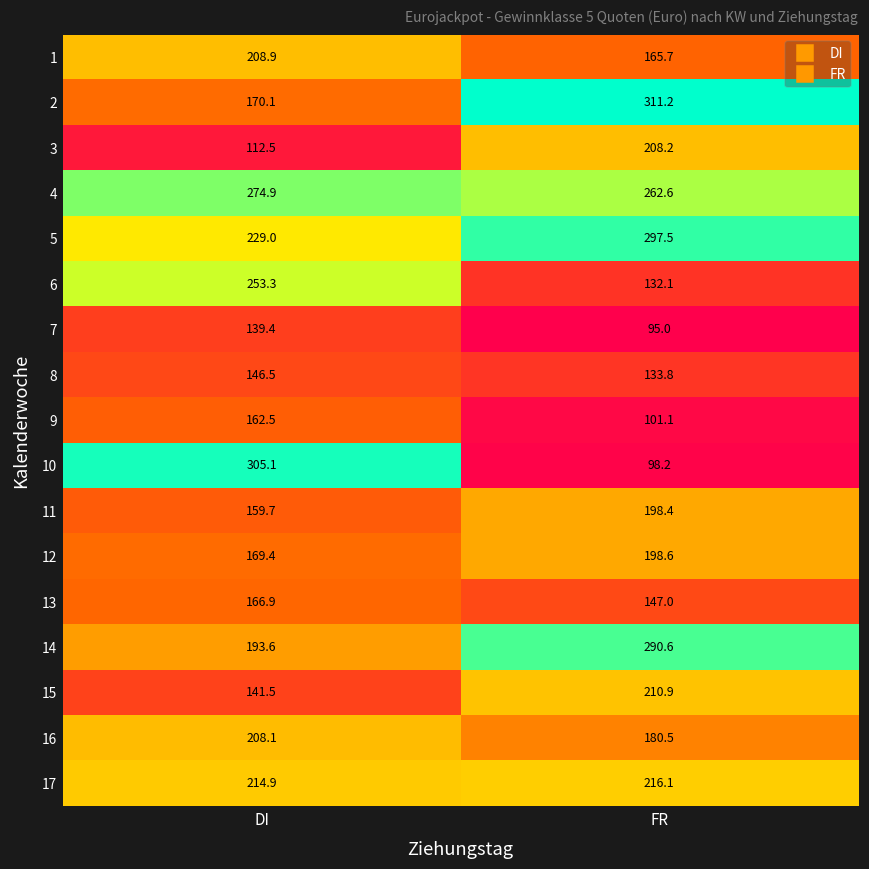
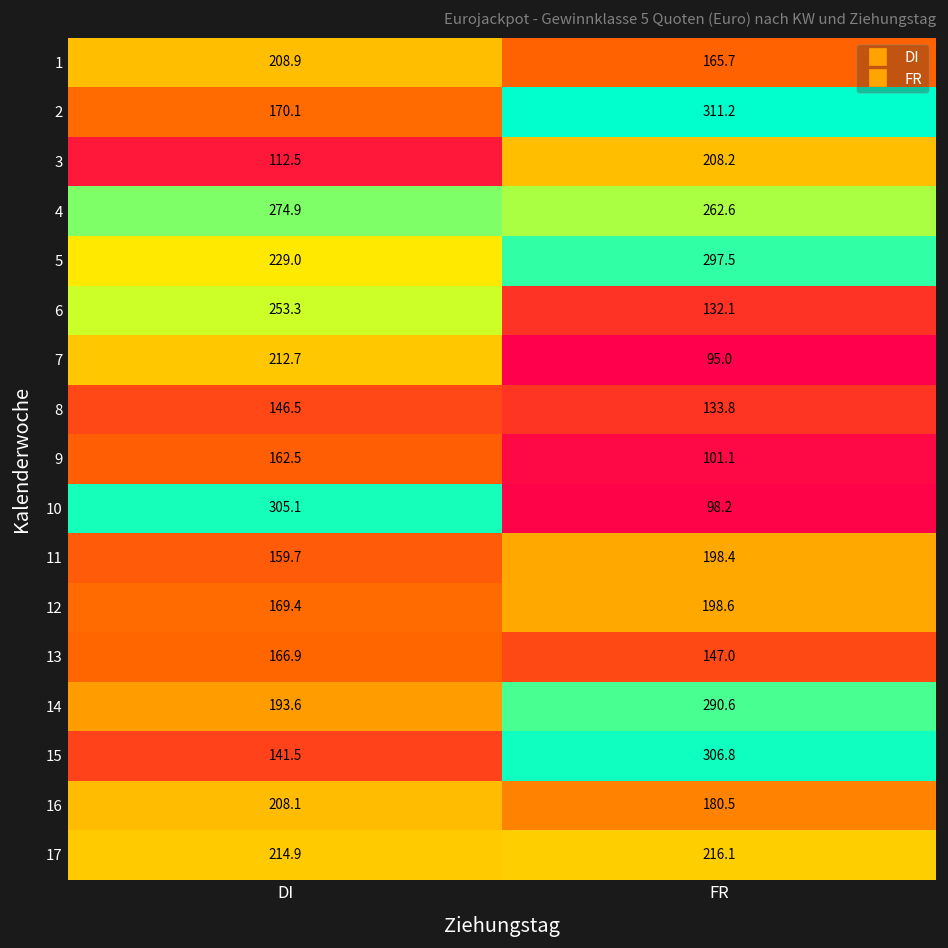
7, DI: 139.4 -> 212.7
15, FR: 210.9 -> 306.8
